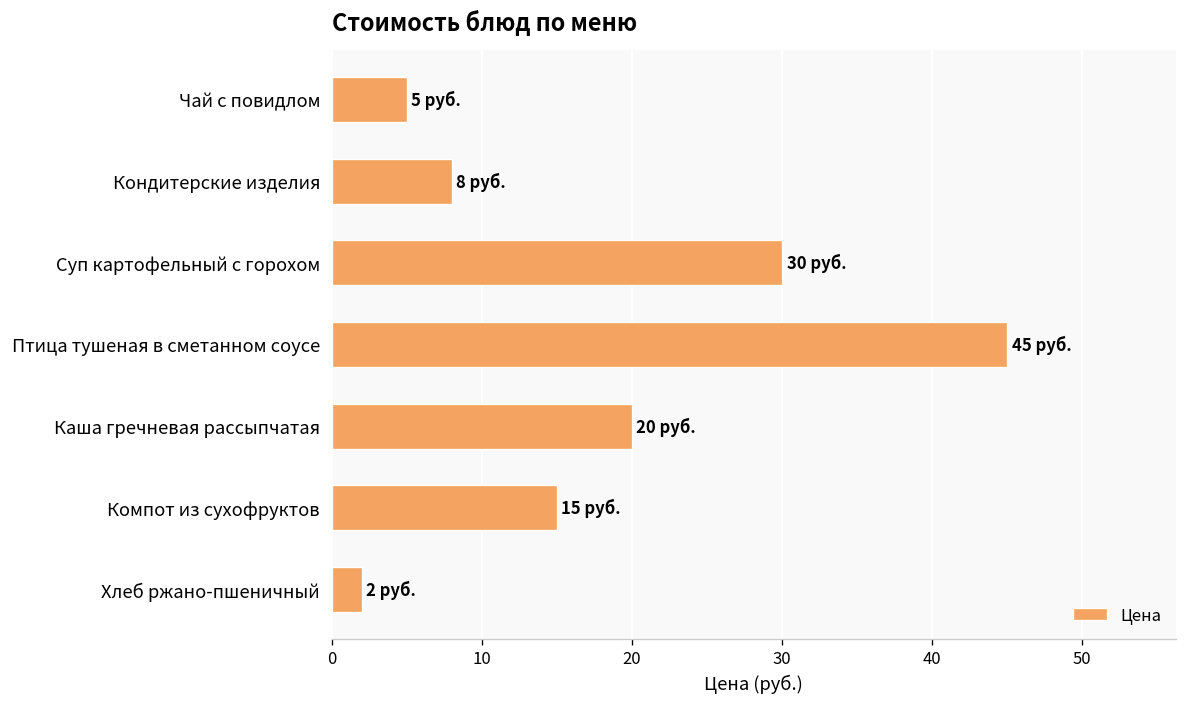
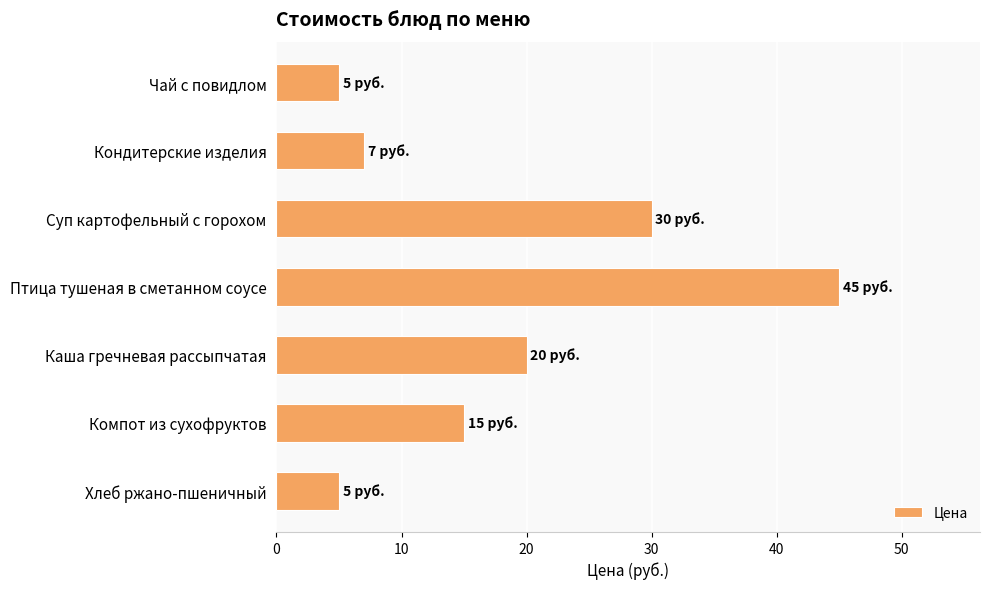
Кондитерские изделия: 8 -> 7
Хлеб ржано-пшеничный: 2 -> 5
